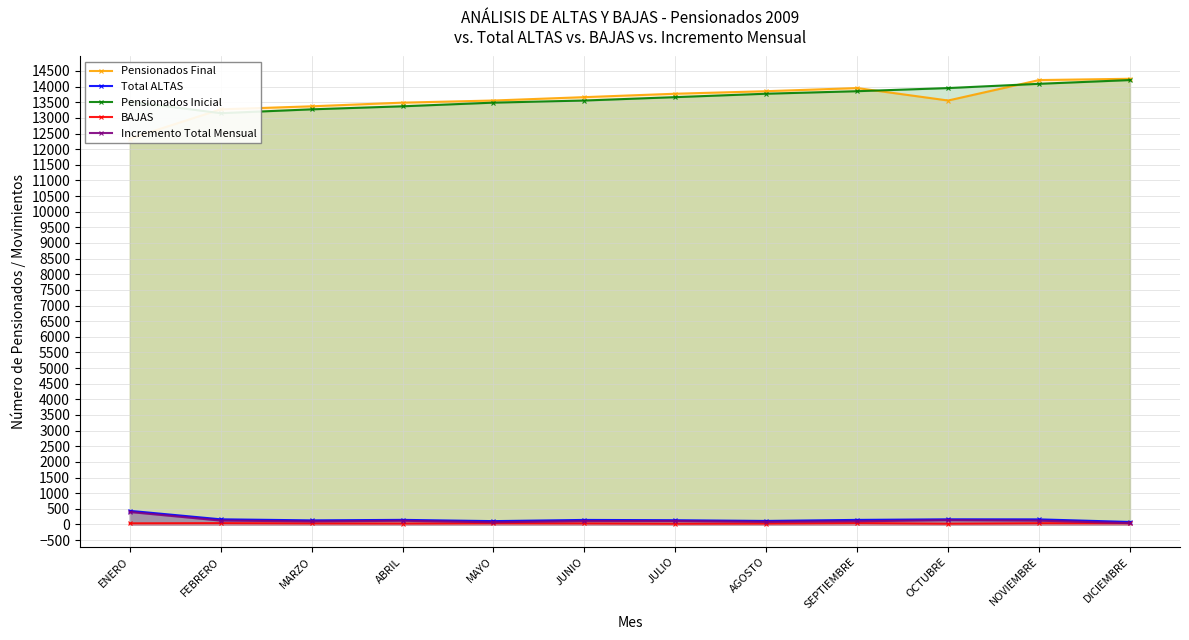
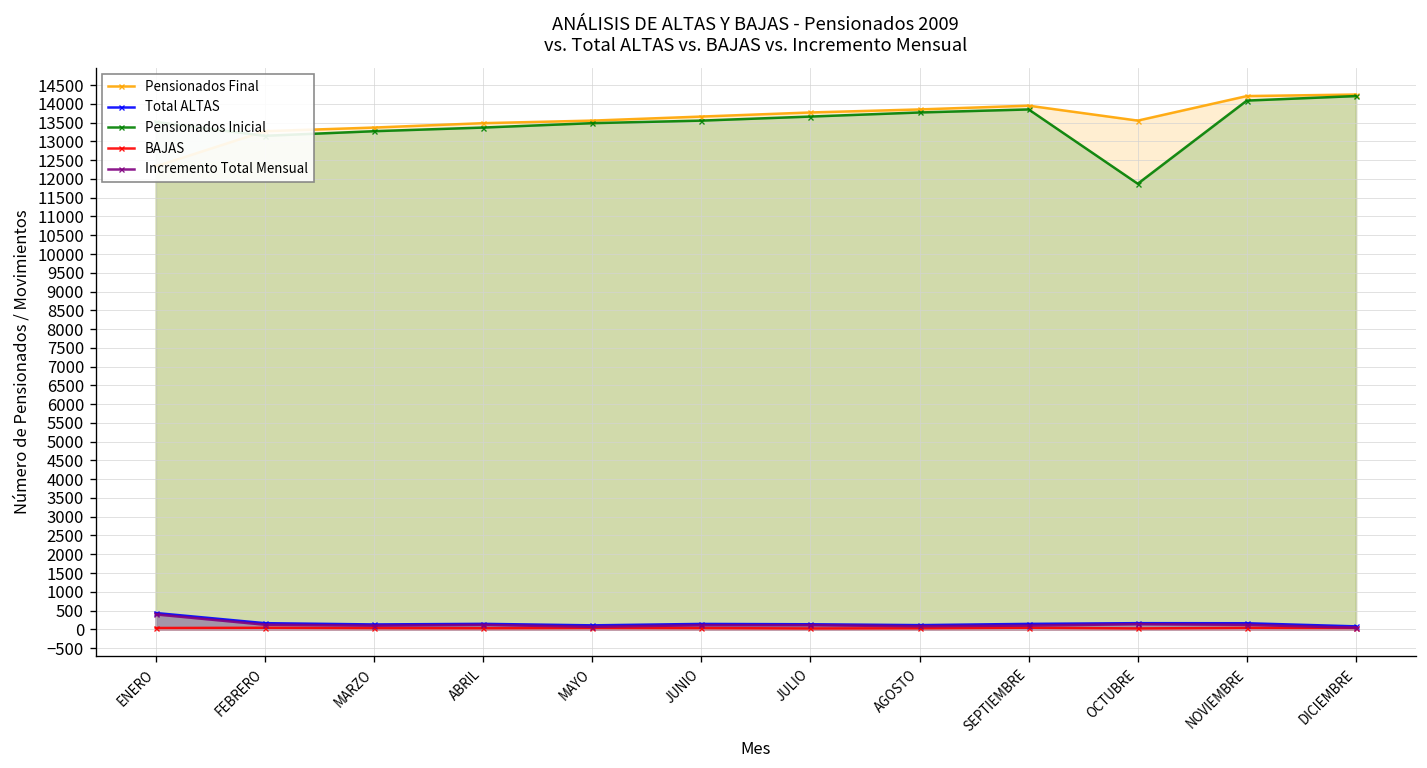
Pensionados Inicial, OCTUBRE: 14000 -> 11900
